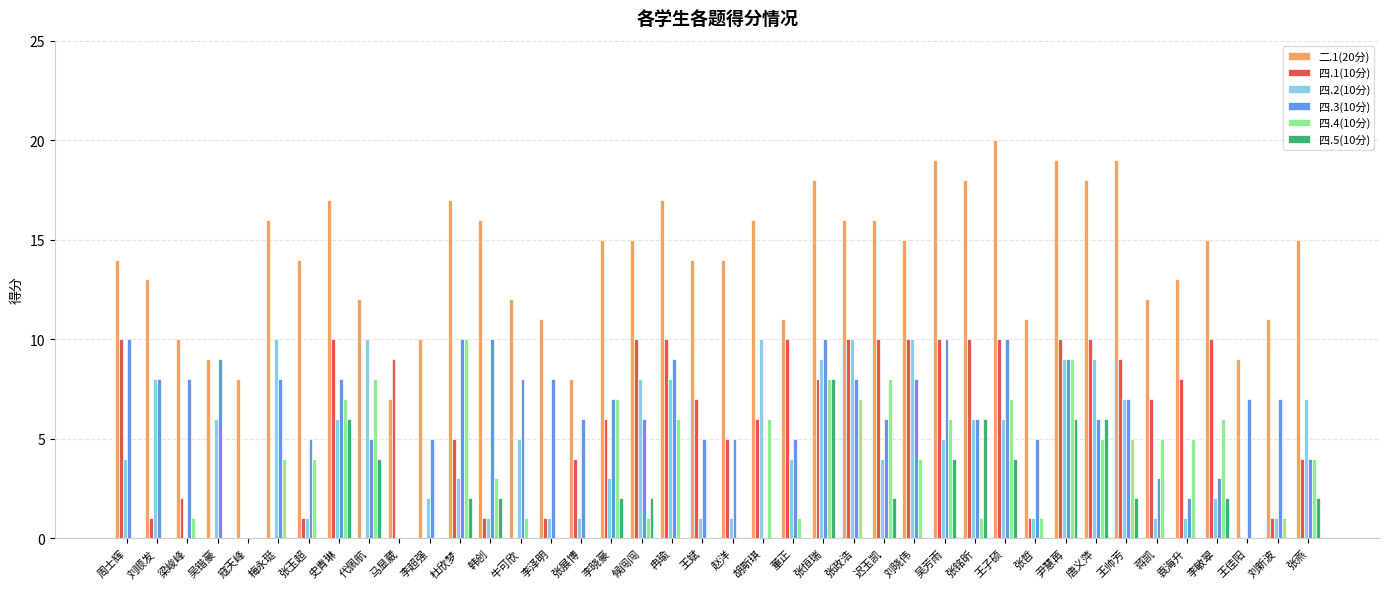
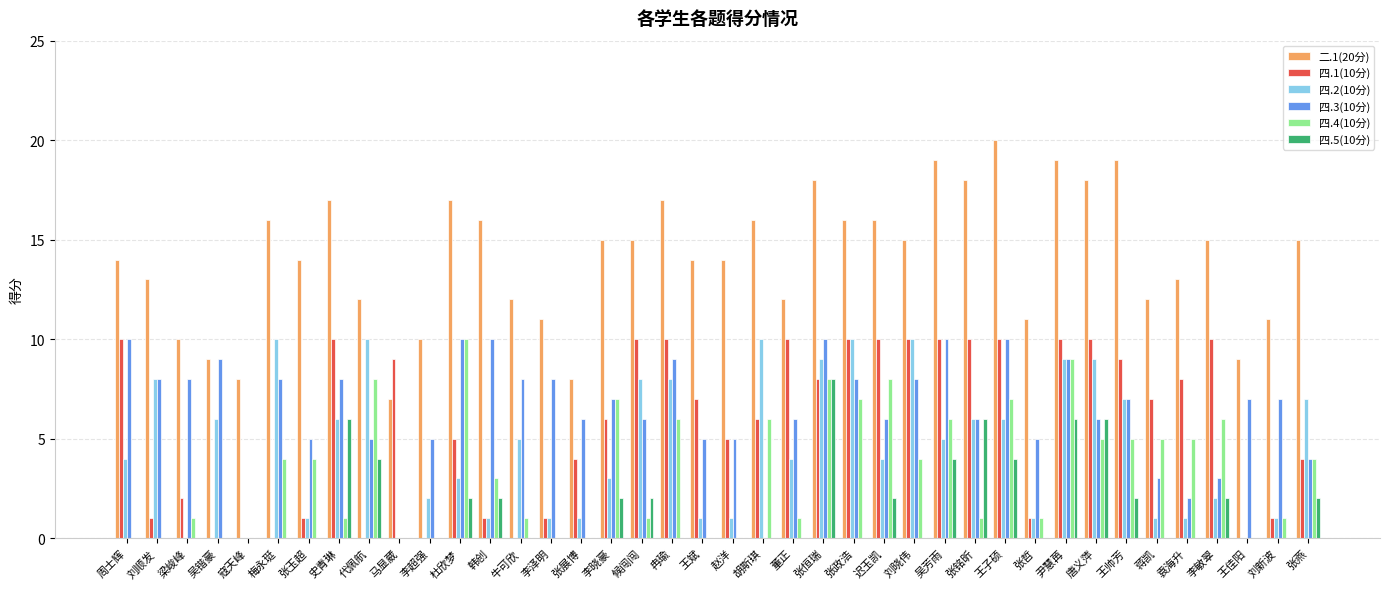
四.4(10分), 史青琳: 7 -> 1
二.1(20分), 董正: 11 -> 12
四.3(10分), 董正: 5 -> 6
